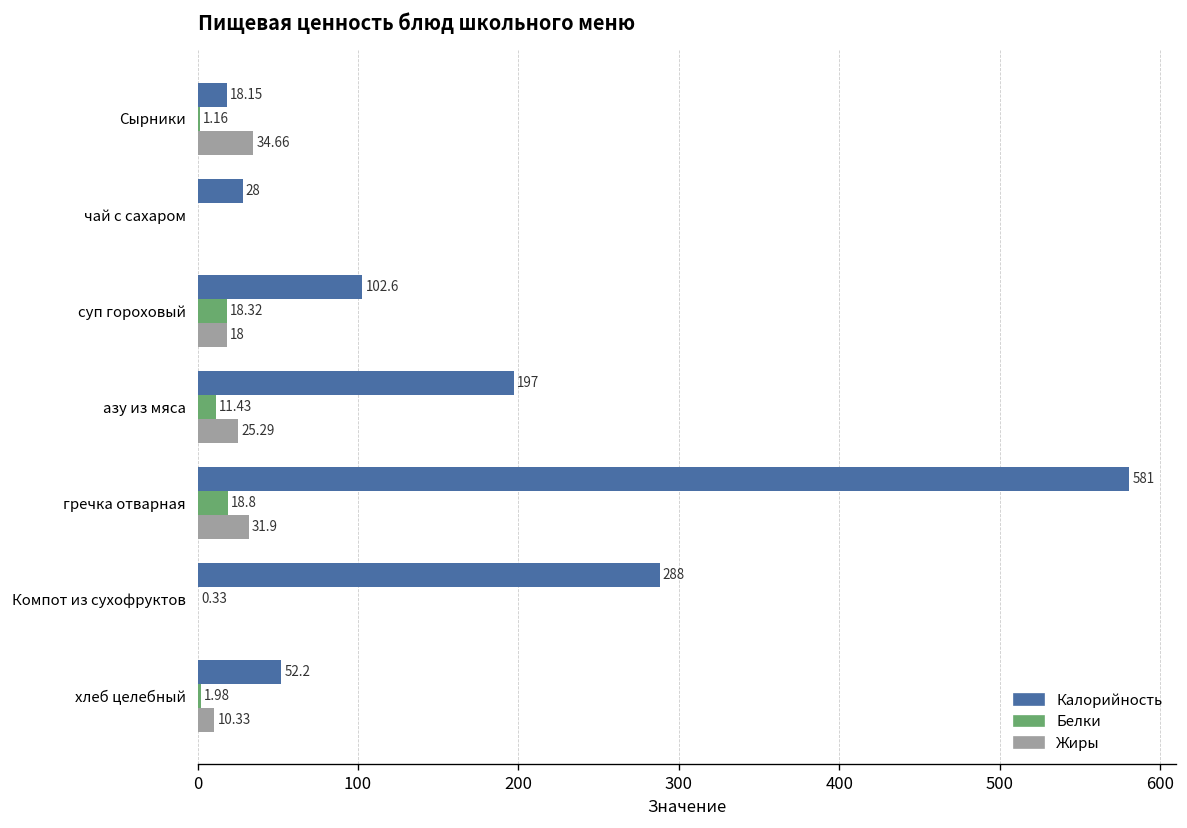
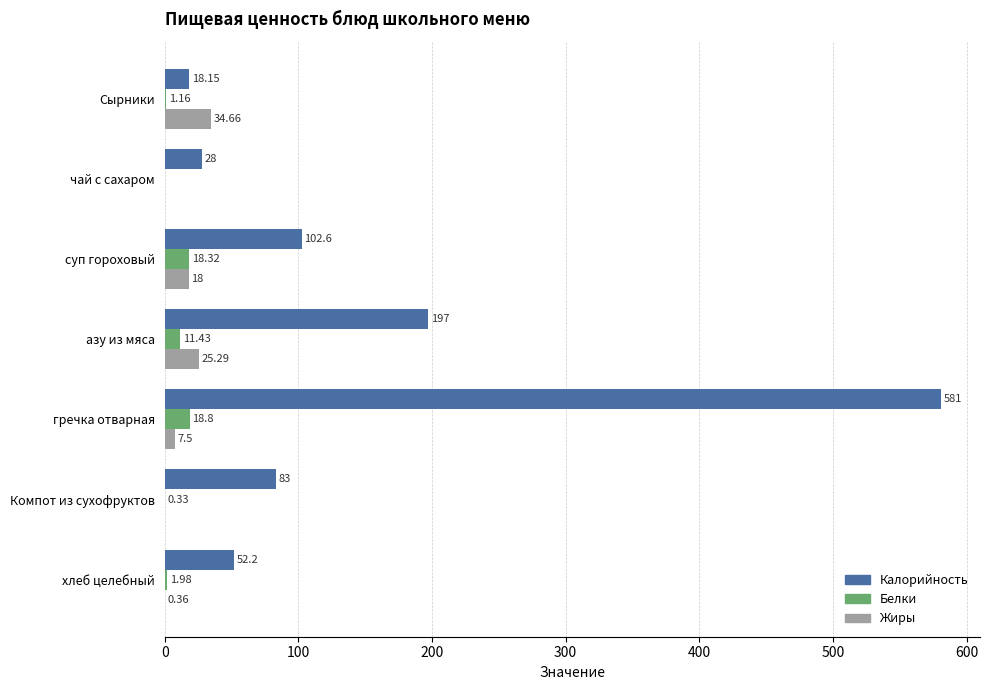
Жиры, гречка отварная: 31.9 -> 7.5
Калорийность, Компот из сухофруктов: 288 -> 83
Жиры, хлеб целебный: 10.33 -> 0.36
